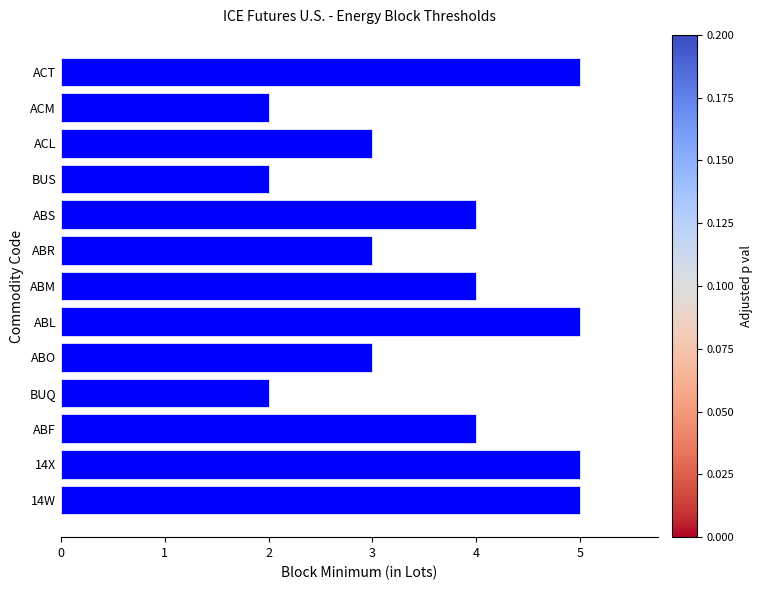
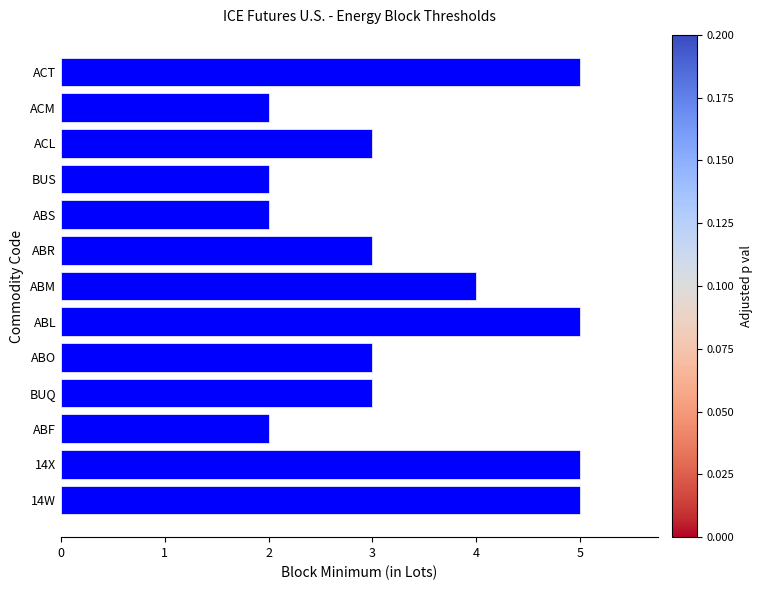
ABS: 4 -> 2
BUQ: 2 -> 3
ABF: 4 -> 2
